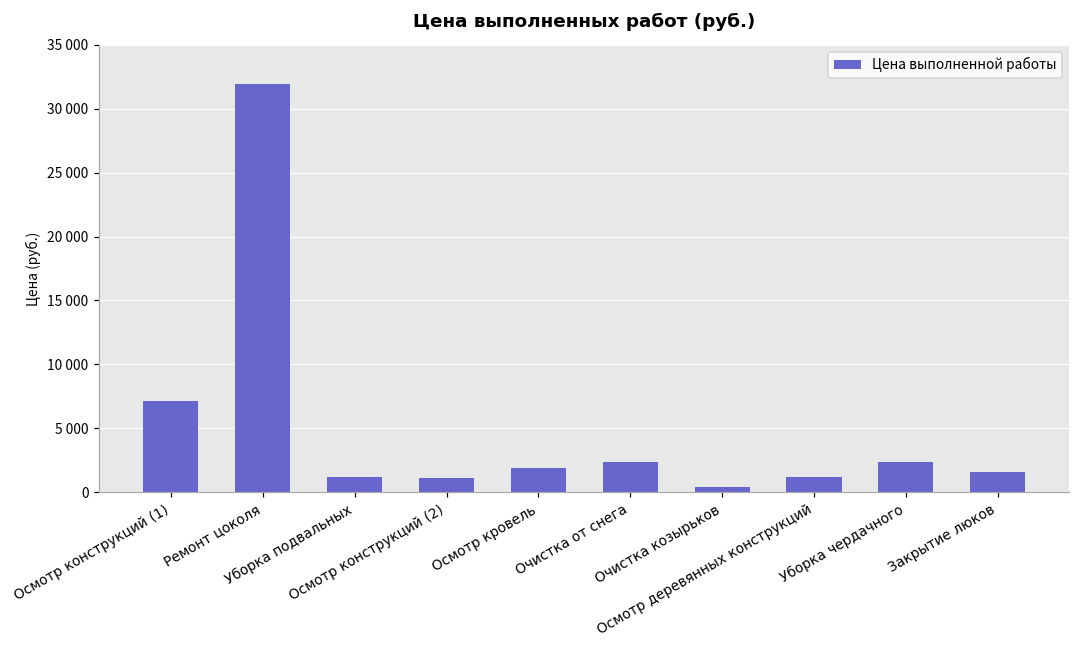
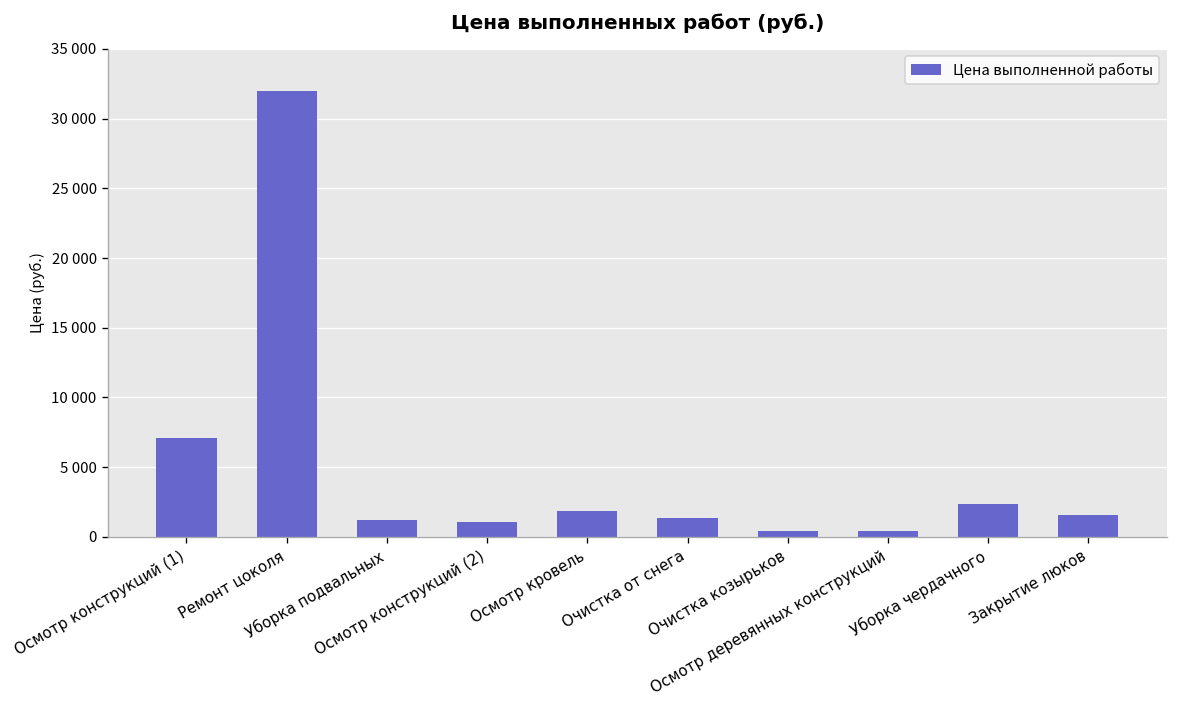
Очистка от снега: 2300 -> 1400
Осмотр деревянных конструкций: 1100 -> 400
